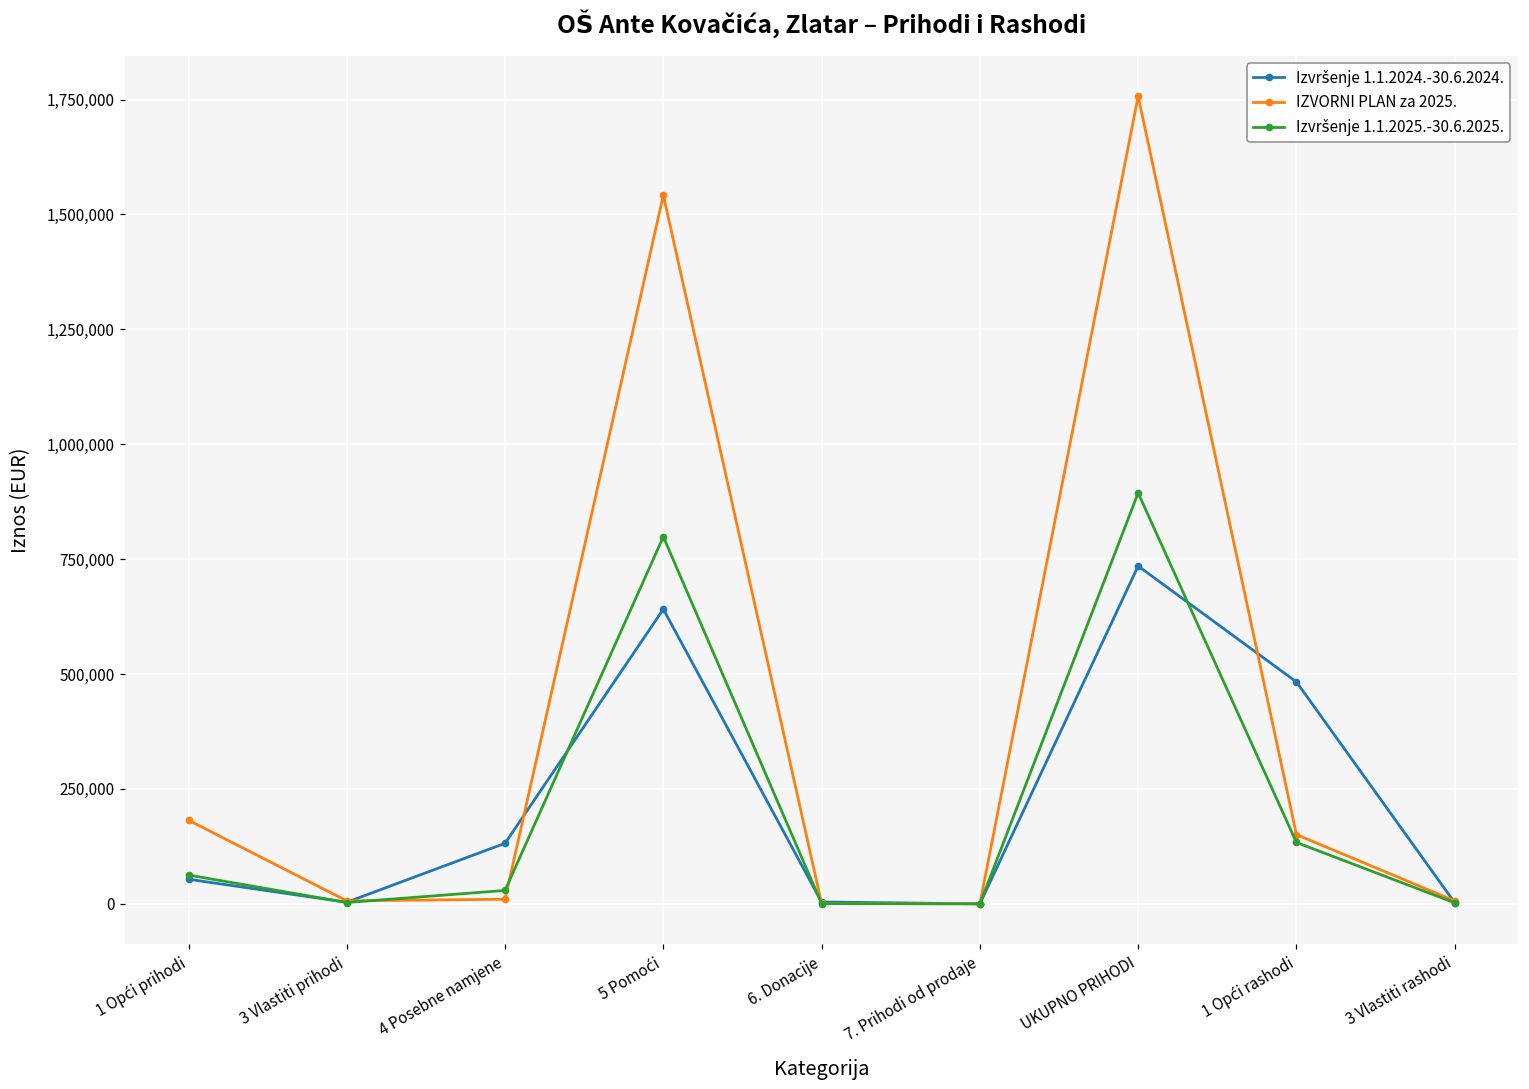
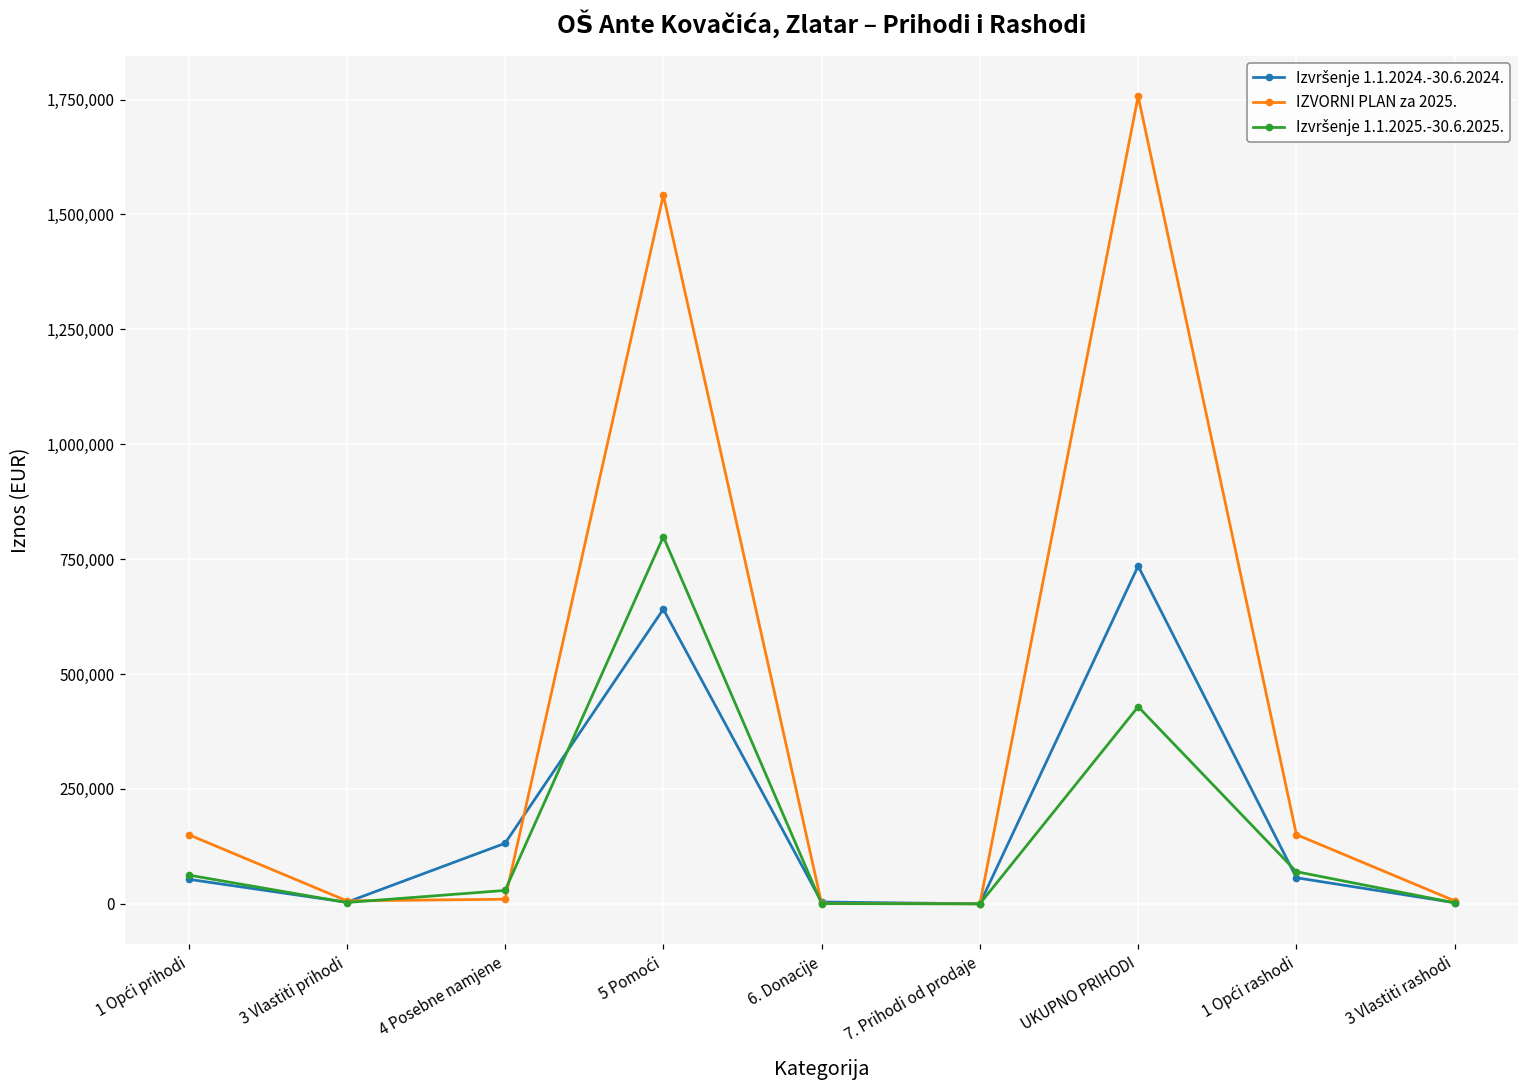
IZVORNI PLAN za 2025., 1 Opći prihodi: 180,000 -> 150,000
Izvršenje 1.1.2025.-30.6.2025., UKUPNO PRIHODI: 890,000 -> 430,000
Izvršenje 1.1.2024.-30.6.2024., 1 Opći rashodi: 480,000 -> 60,000
Izvršenje 1.1.2025.-30.6.2025., 1 Opći rashodi: 130,000 -> 70,000
